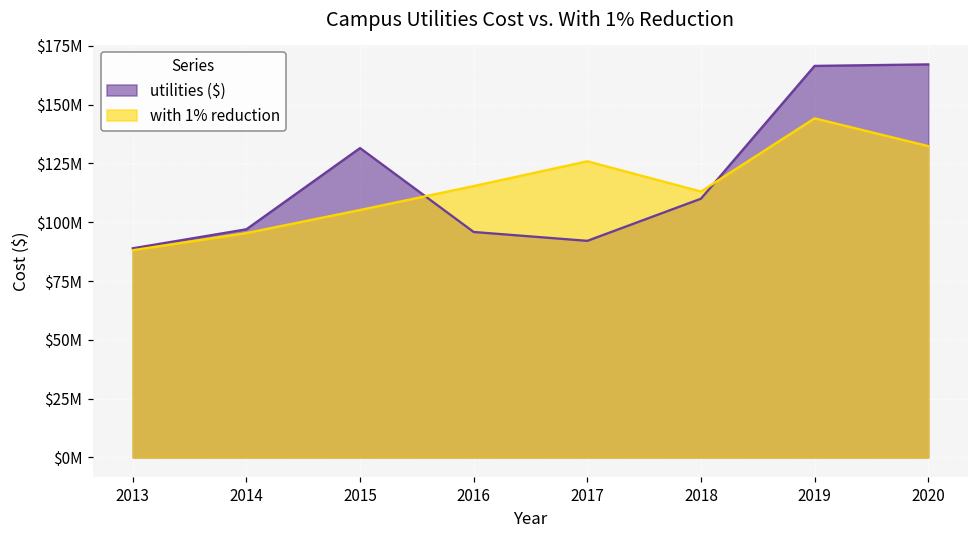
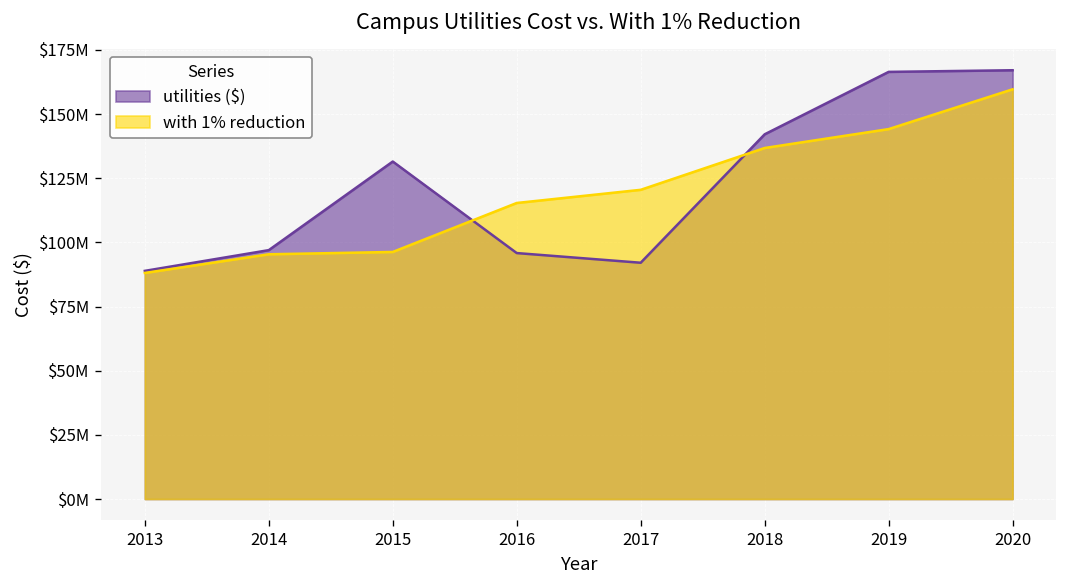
with 1% reduction, 2015: $105000000 -> $96000000
with 1% reduction, 2017: $126000000 -> $120000000
utilities ($), 2018: $110000000 -> $142000000
with 1% reduction, 2018: $113000000 -> $137000000
with 1% reduction, 2020: $132000000 -> $160000000
